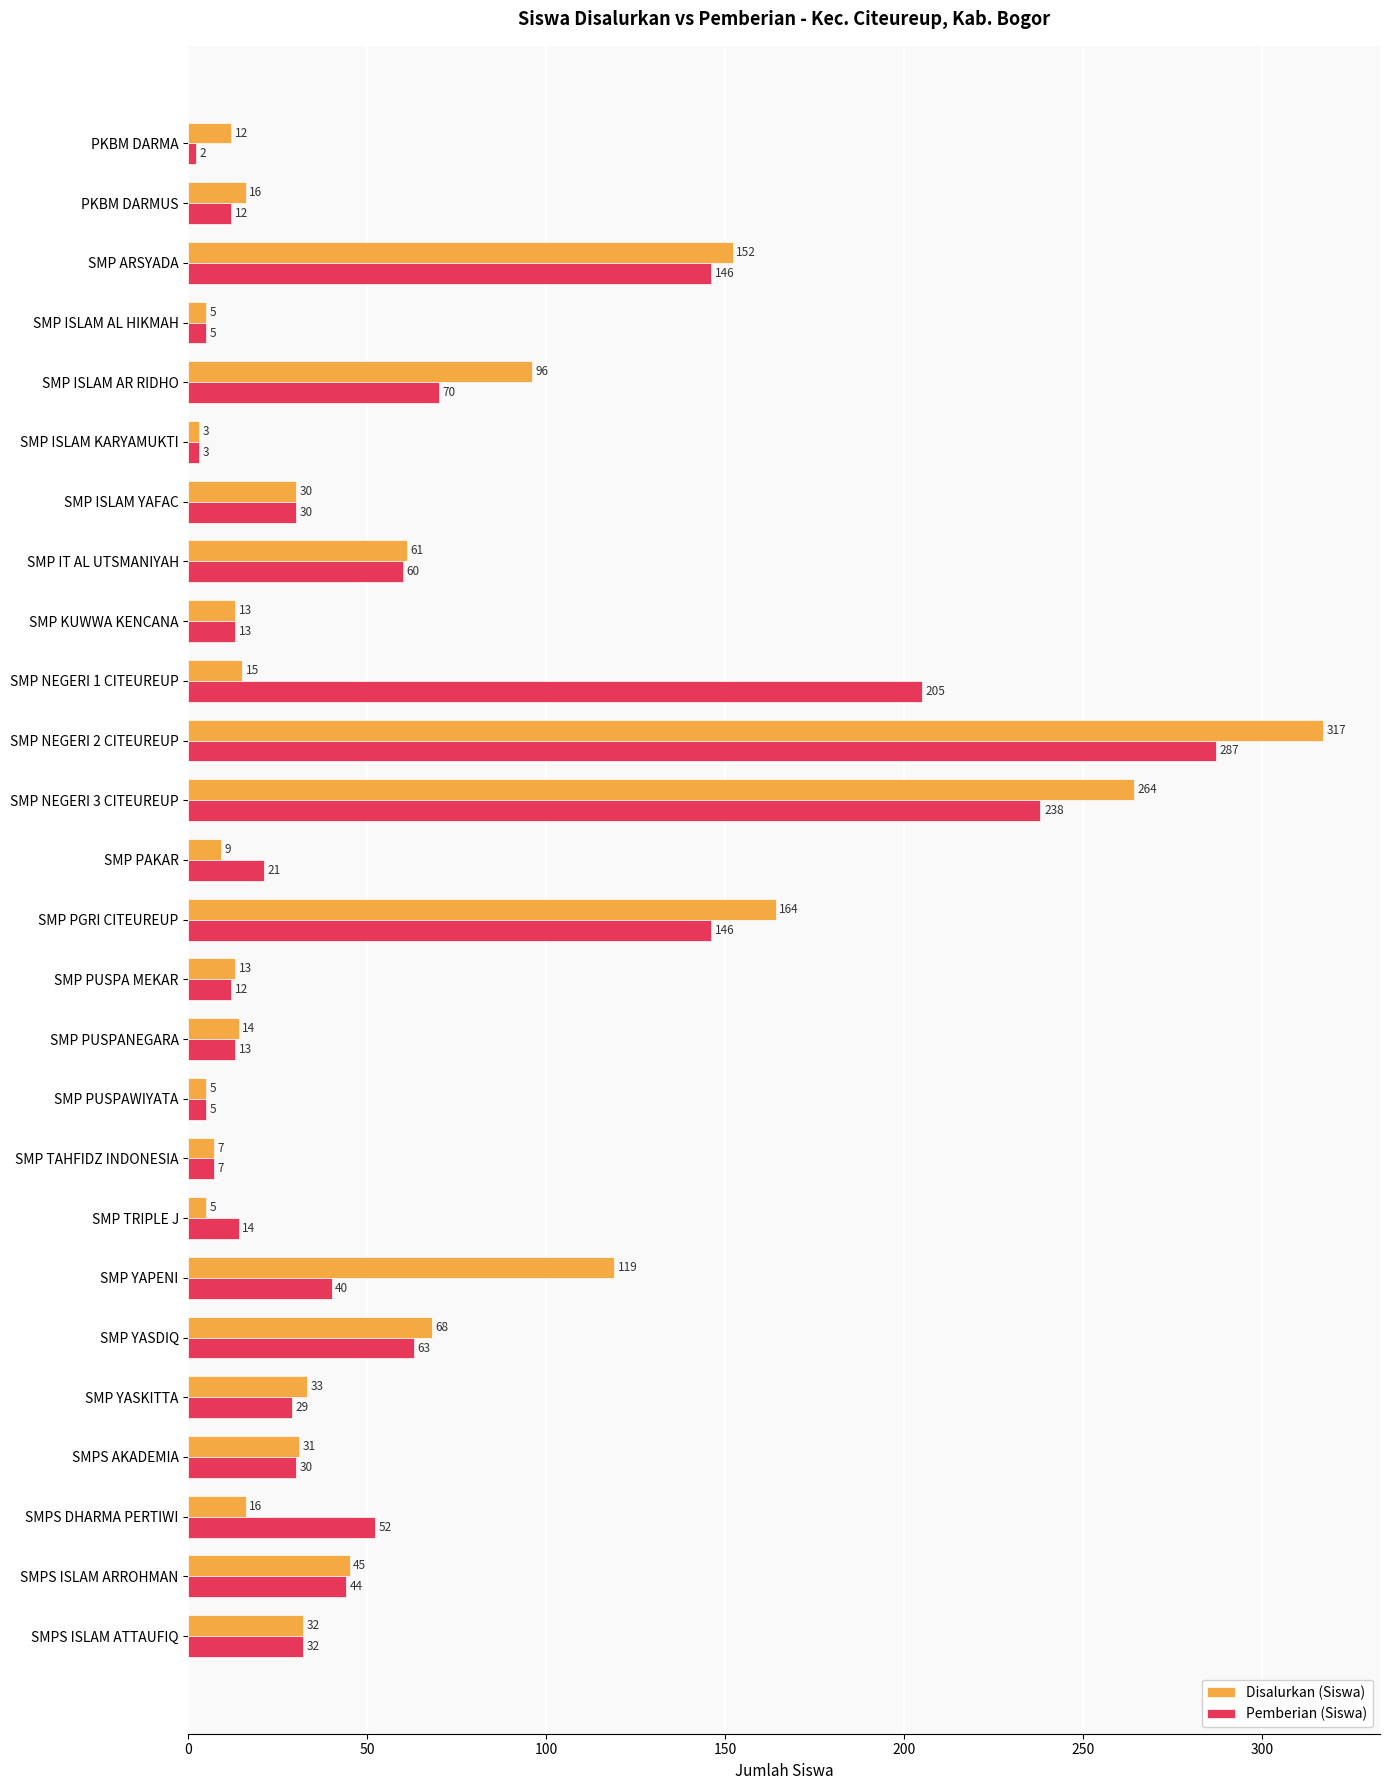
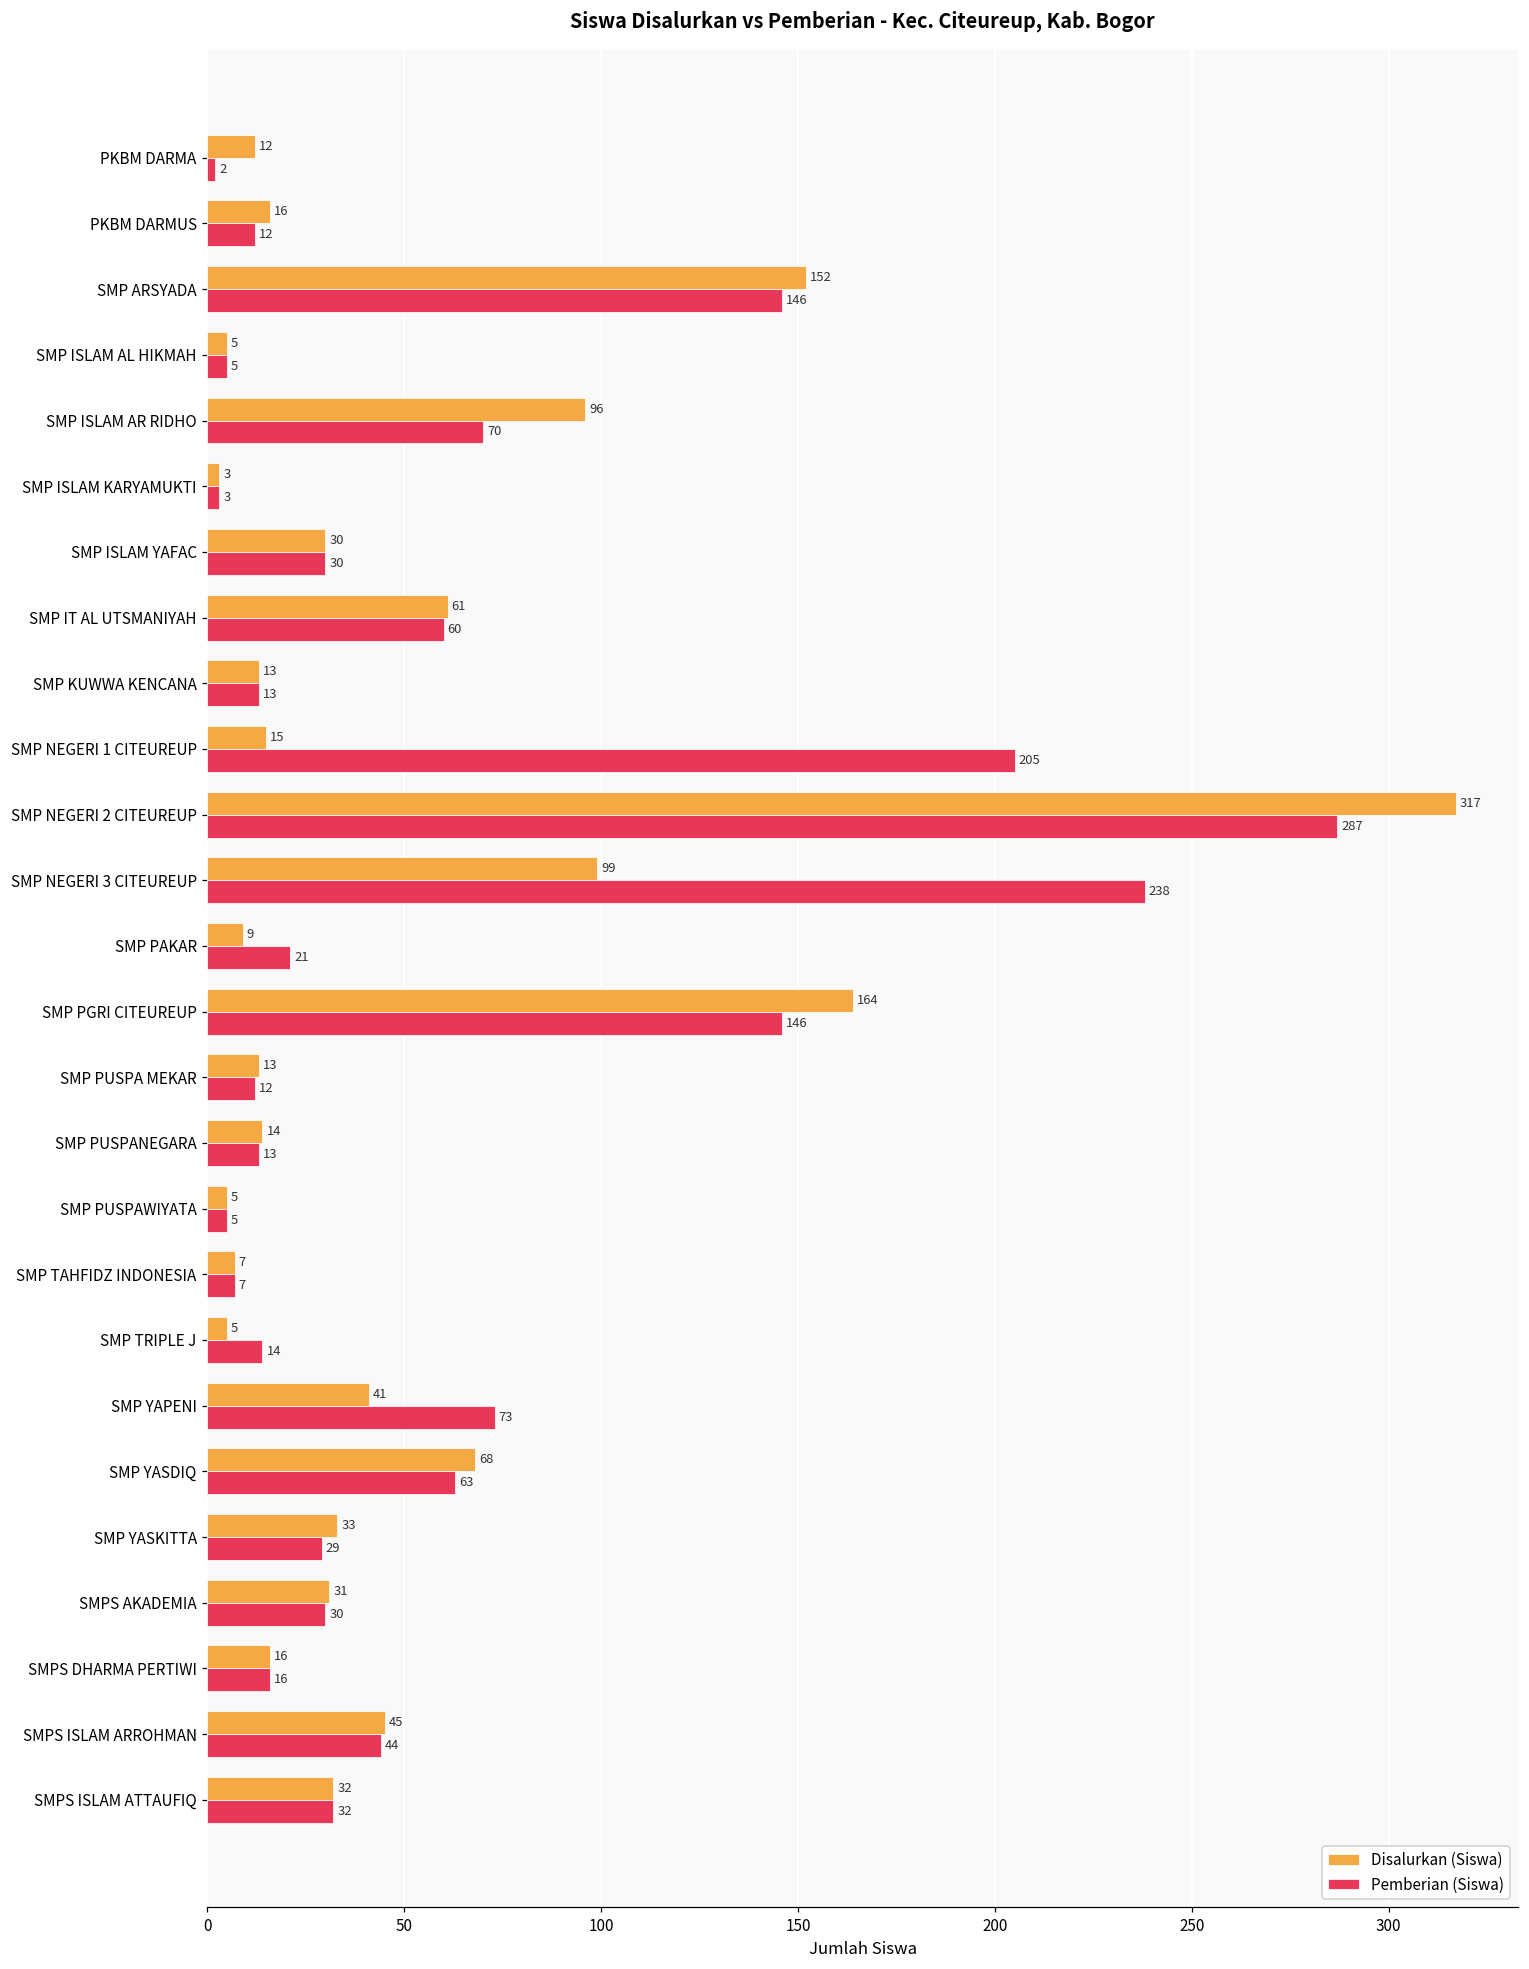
Disalurkan (Siswa), SMP NEGERI 3 CITEUREUP: 264 -> 99
Disalurkan (Siswa), SMP YAPENI: 119 -> 41
Pemberian (Siswa), SMP YAPENI: 40 -> 73
Pemberian (Siswa), SMPS DHARMA PERTIWI: 52 -> 16
